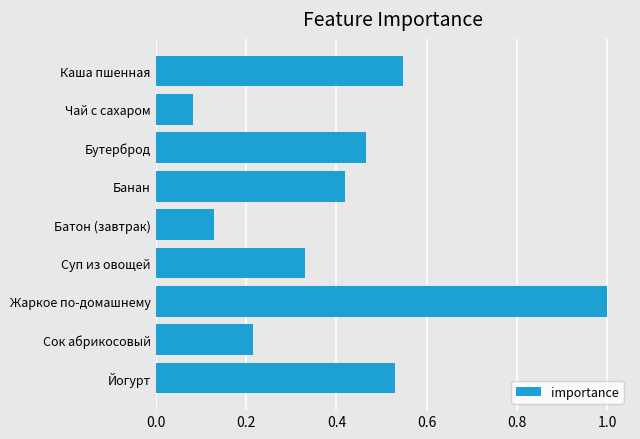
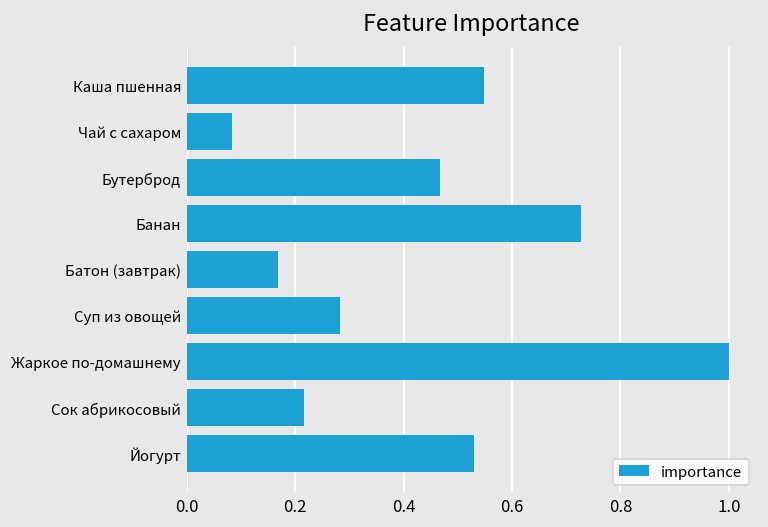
Банан: 0.42 -> 0.73
Батон (завтрак): 0.13 -> 0.17
Суп из овощей: 0.33 -> 0.28
